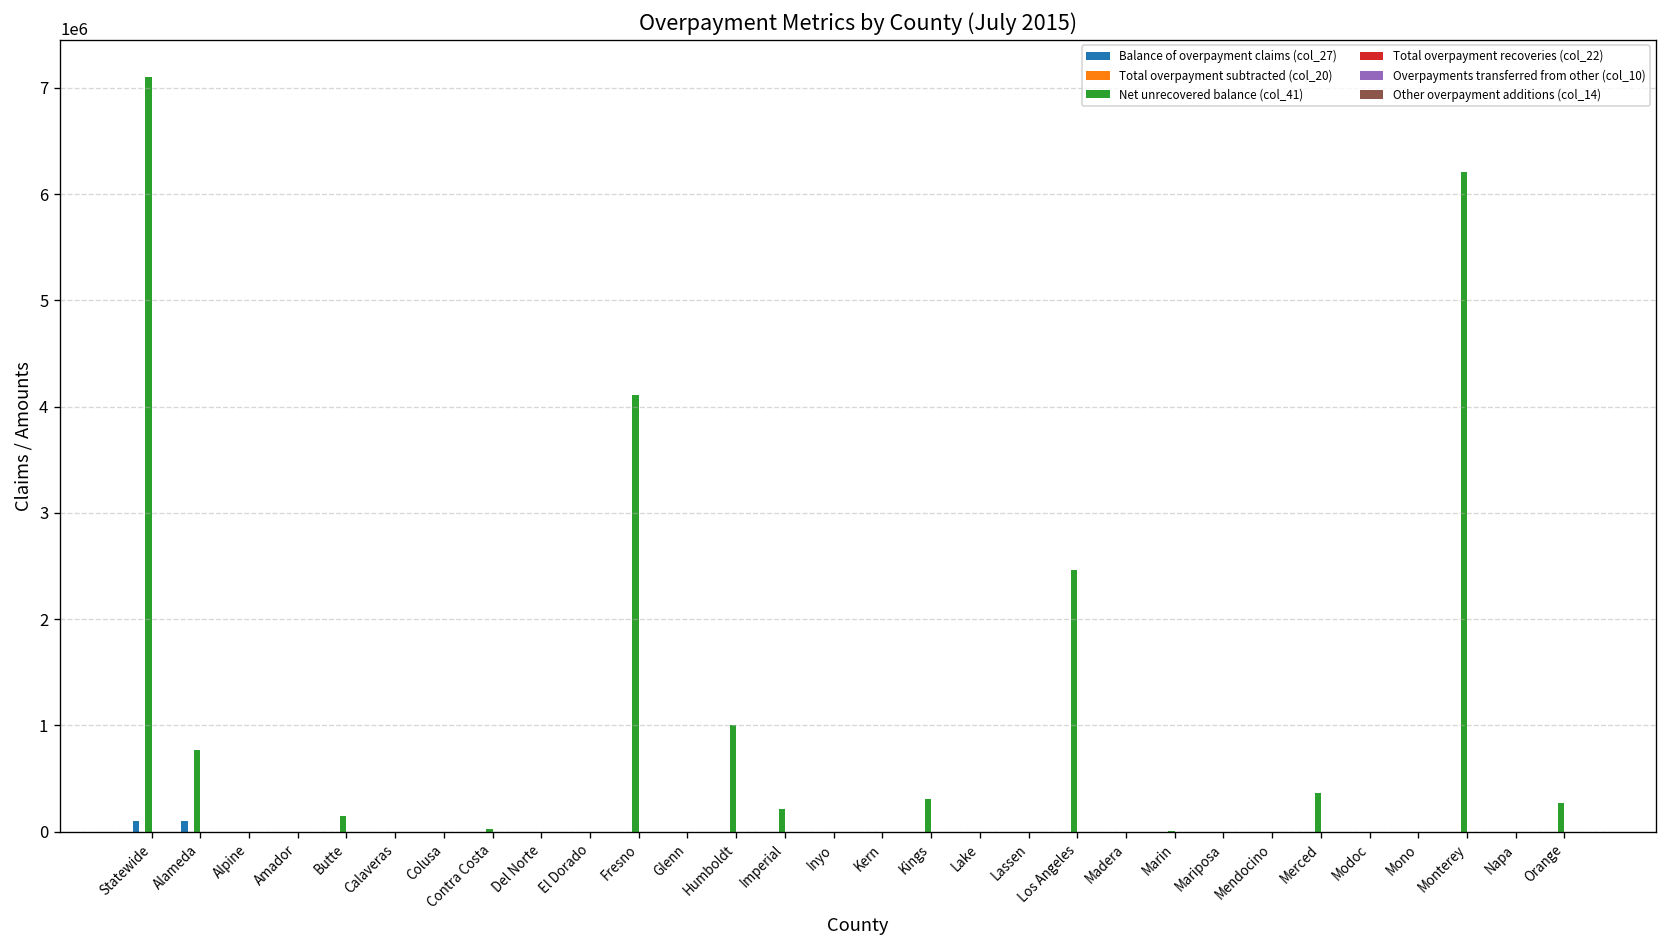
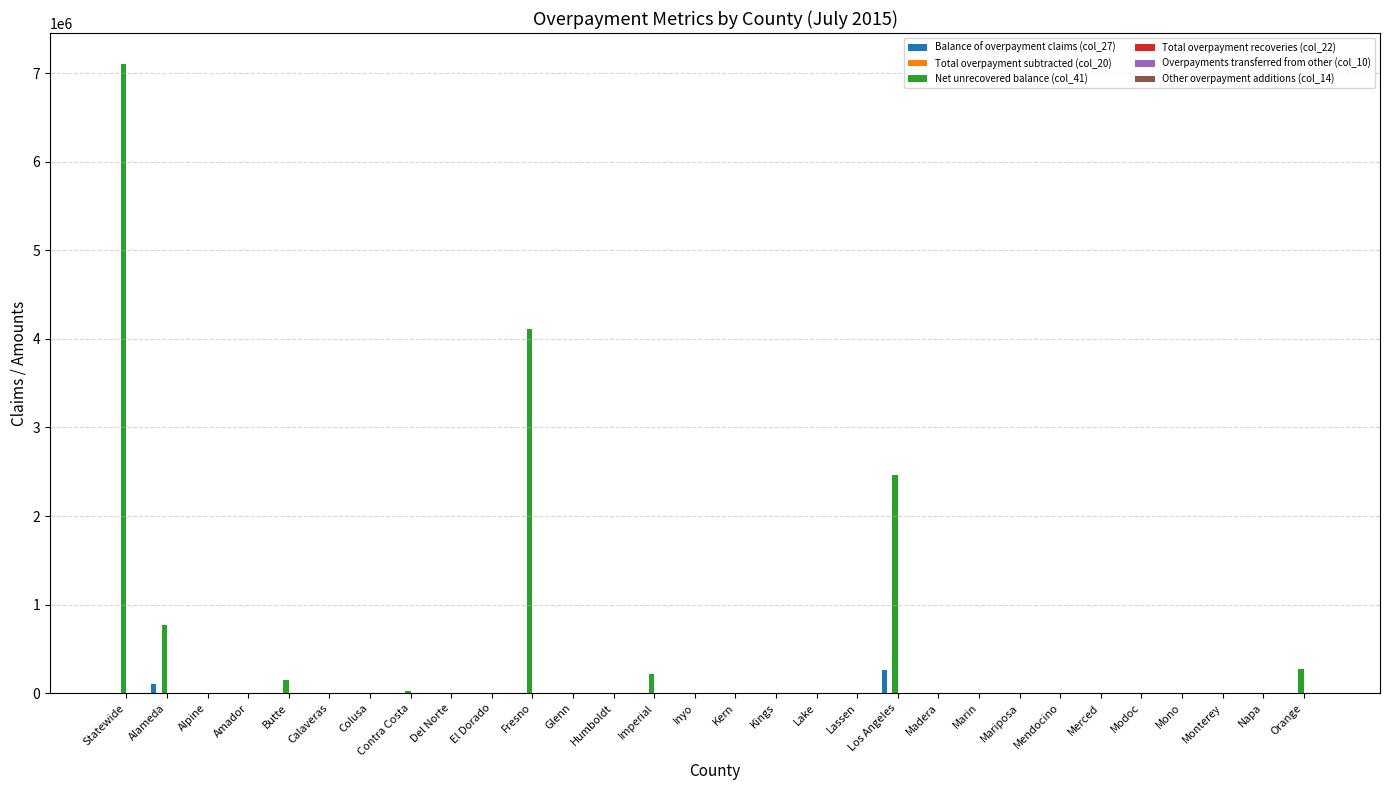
Balance of overpayment claims (col_27), Statewide: 100000 -> 0
Net unrecovered balance (col_41), Humboldt: 1000000 -> 0
Net unrecovered balance (col_41), Kings: 300000 -> 0
Balance of overpayment claims (col_27), Los Angeles: 0 -> 300000
Net unrecovered balance (col_41), Merced: 400000 -> 0
Net unrecovered balance (col_41), Monterey: 6200000 -> 0
